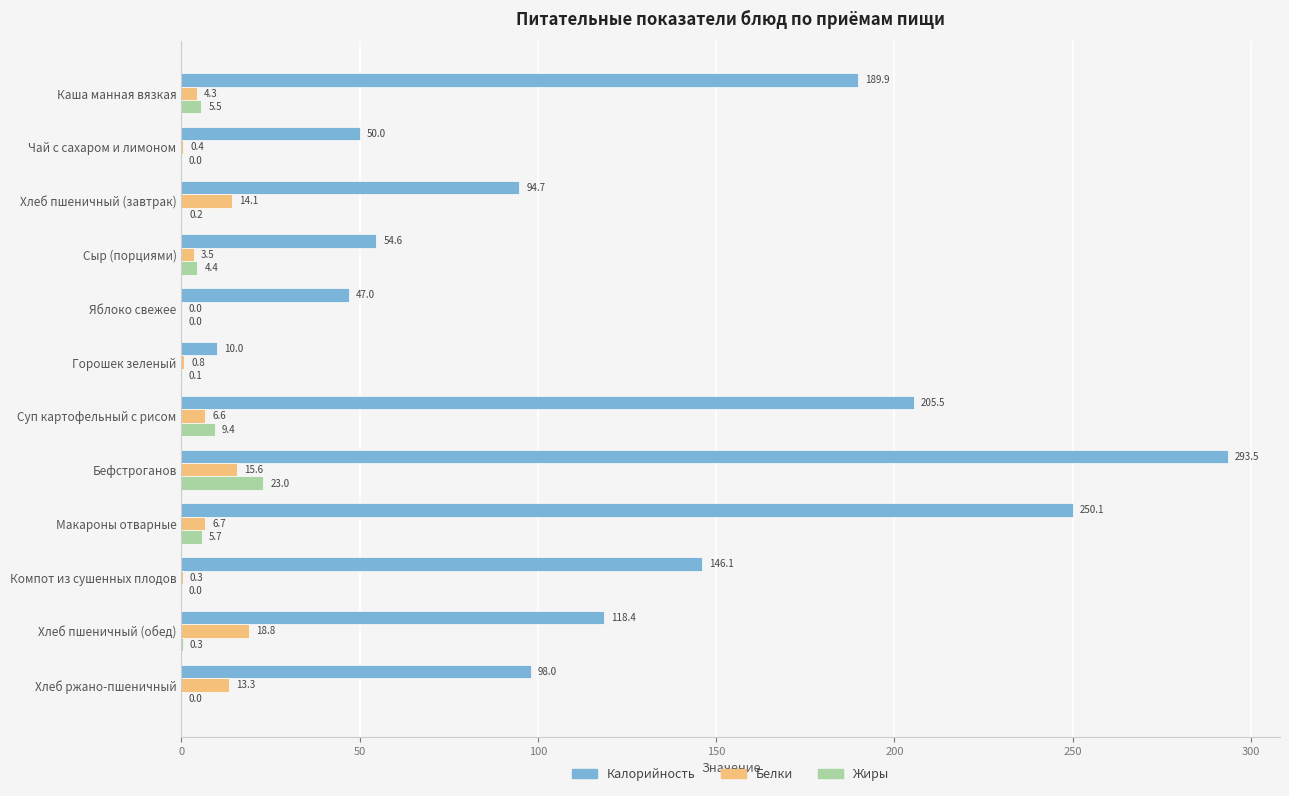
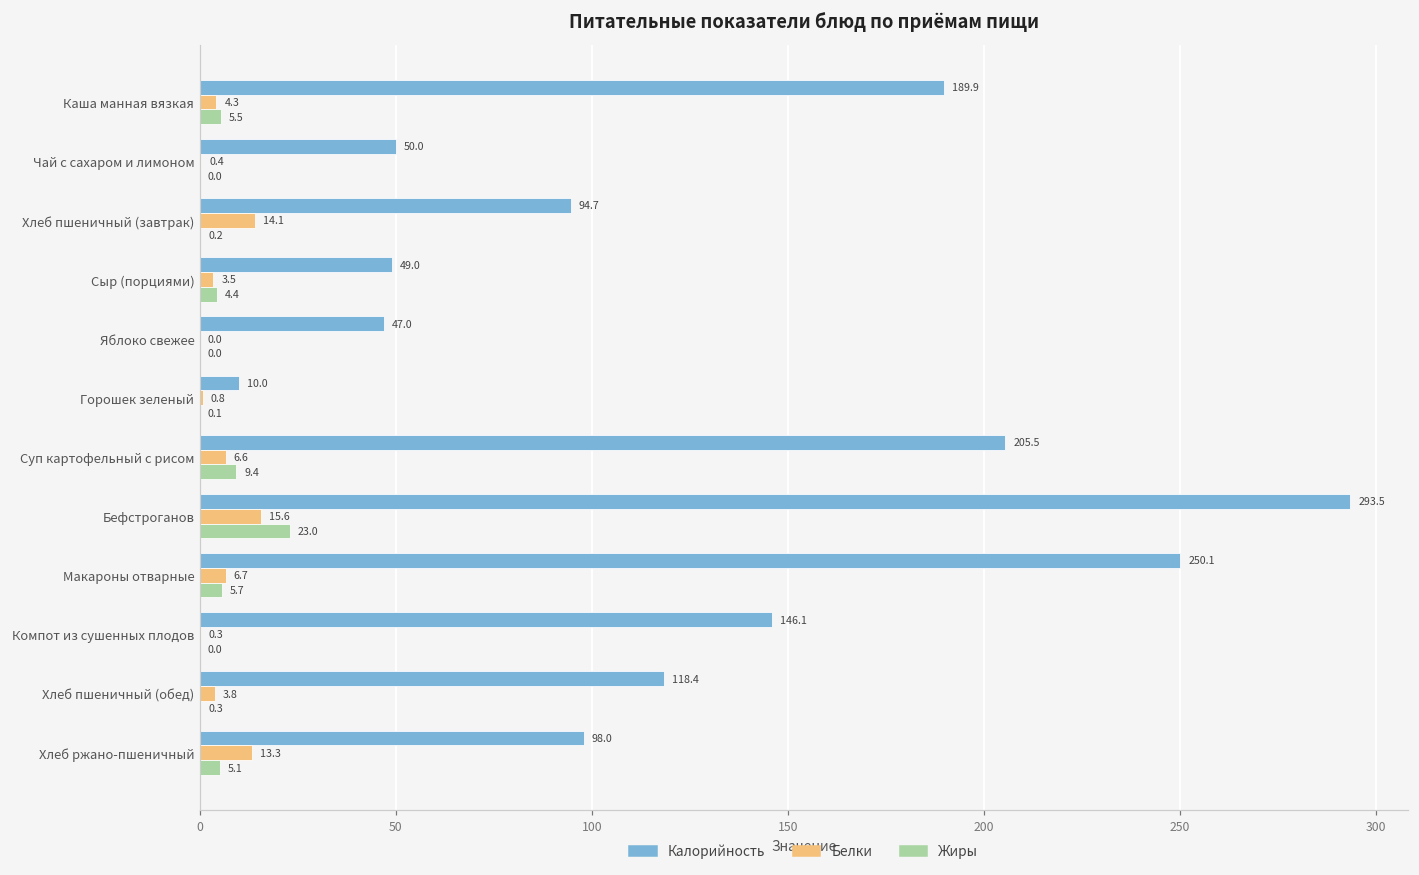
Калорийность, Сыр (порциями): 54.6 -> 49.0
Белки, Хлеб пшеничный (обед): 18.8 -> 3.8
Жиры, Хлеб ржано-пшеничный: 0.0 -> 5.1
